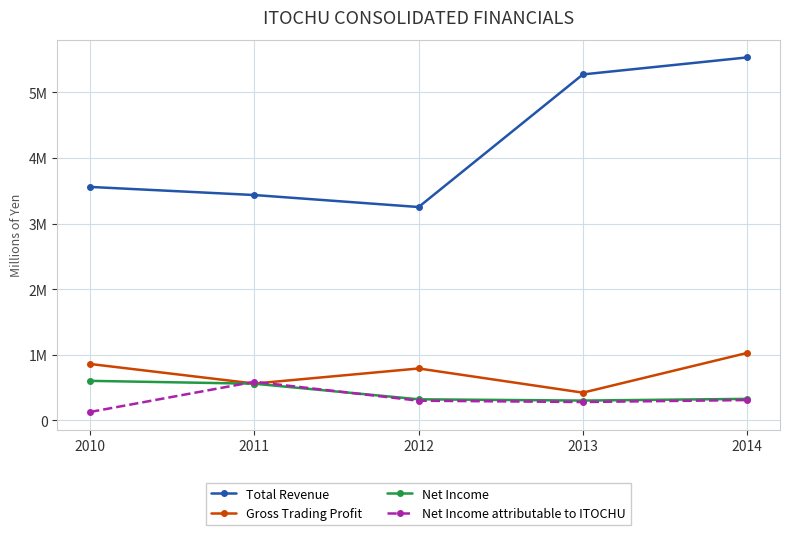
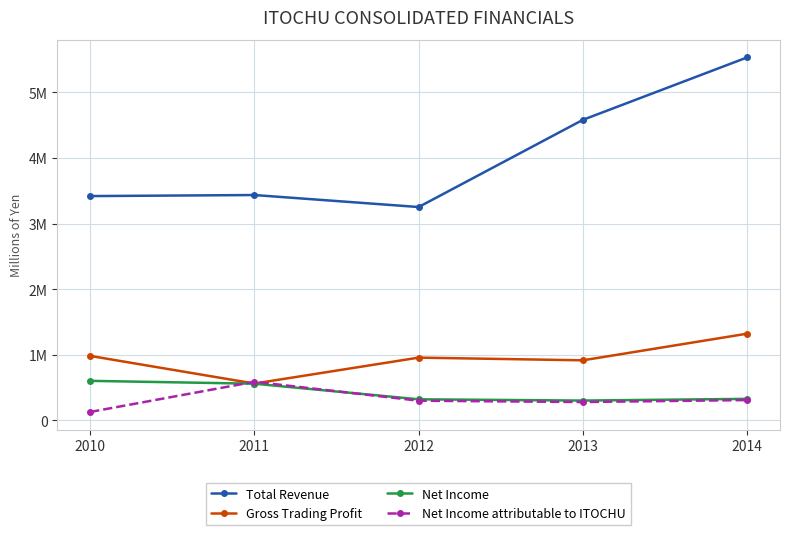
Total Revenue, 2010: 3600000 -> 3400000
Gross Trading Profit, 2010: 900000 -> 1000000
Gross Trading Profit, 2012: 800000 -> 1000000
Total Revenue, 2013: 5300000 -> 4600000
Gross Trading Profit, 2013: 400000 -> 900000
Gross Trading Profit, 2014: 1000000 -> 1300000
